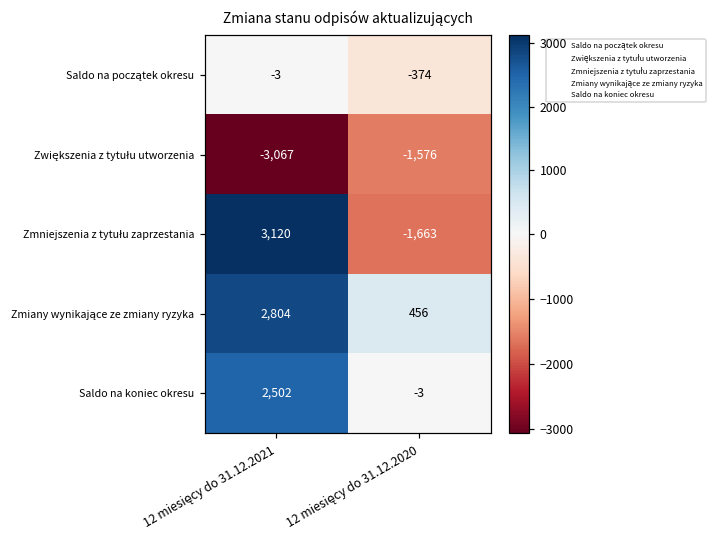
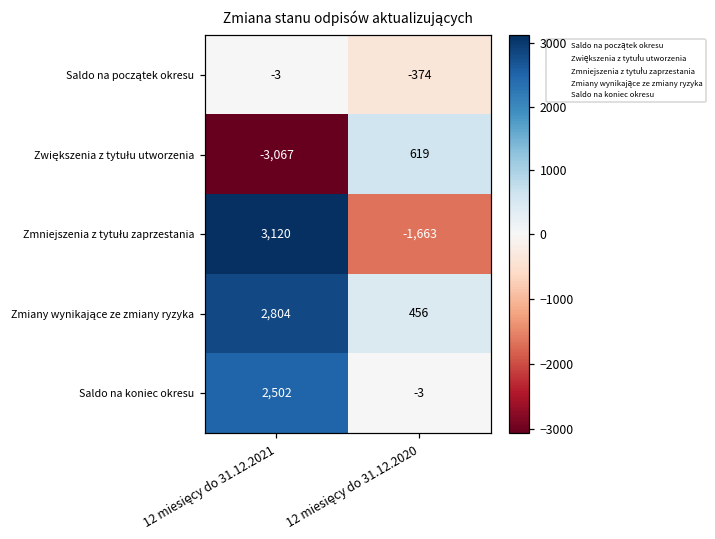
Zwiększenia z tytułu utworzenia, 12 miesięcy do 31.12.2020: -1,576 -> 619
